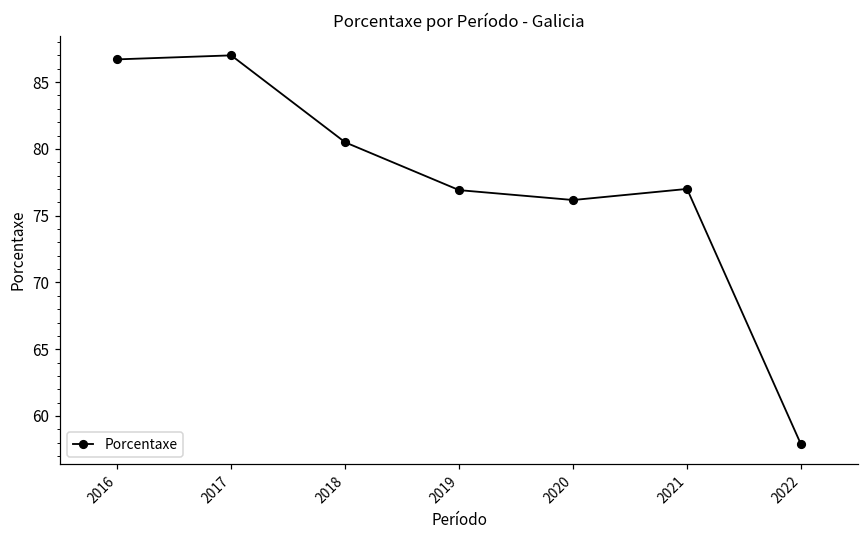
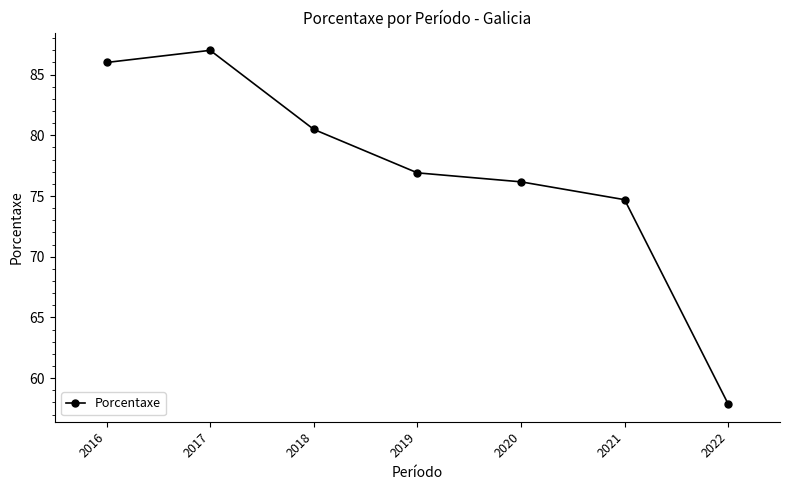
2016: 86.7 -> 86.0
2021: 77.0 -> 74.7
